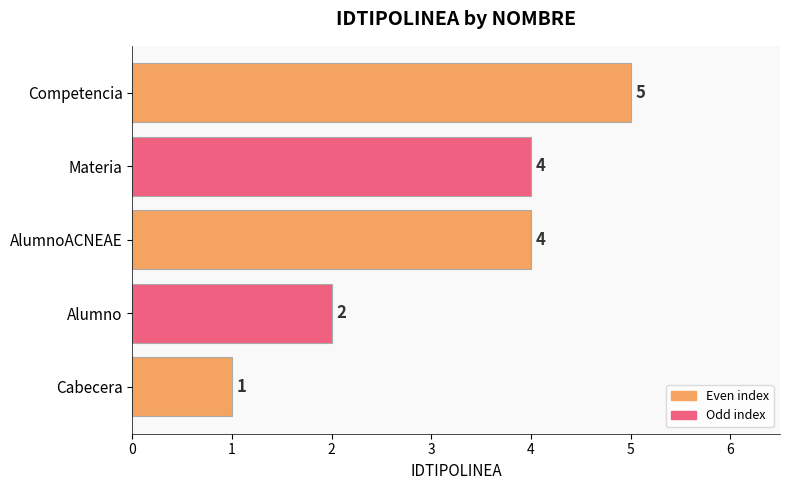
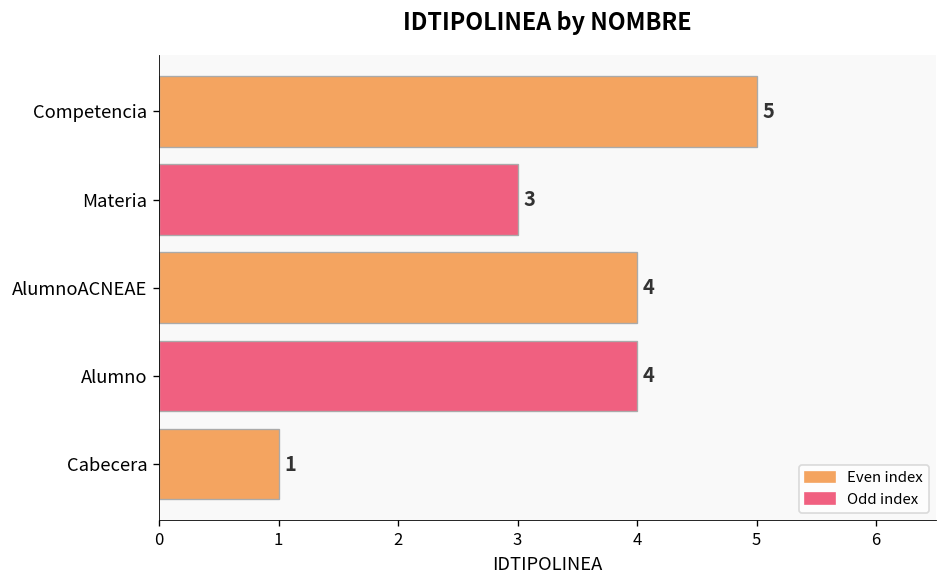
Materia: 4 -> 3
Alumno: 2 -> 4
